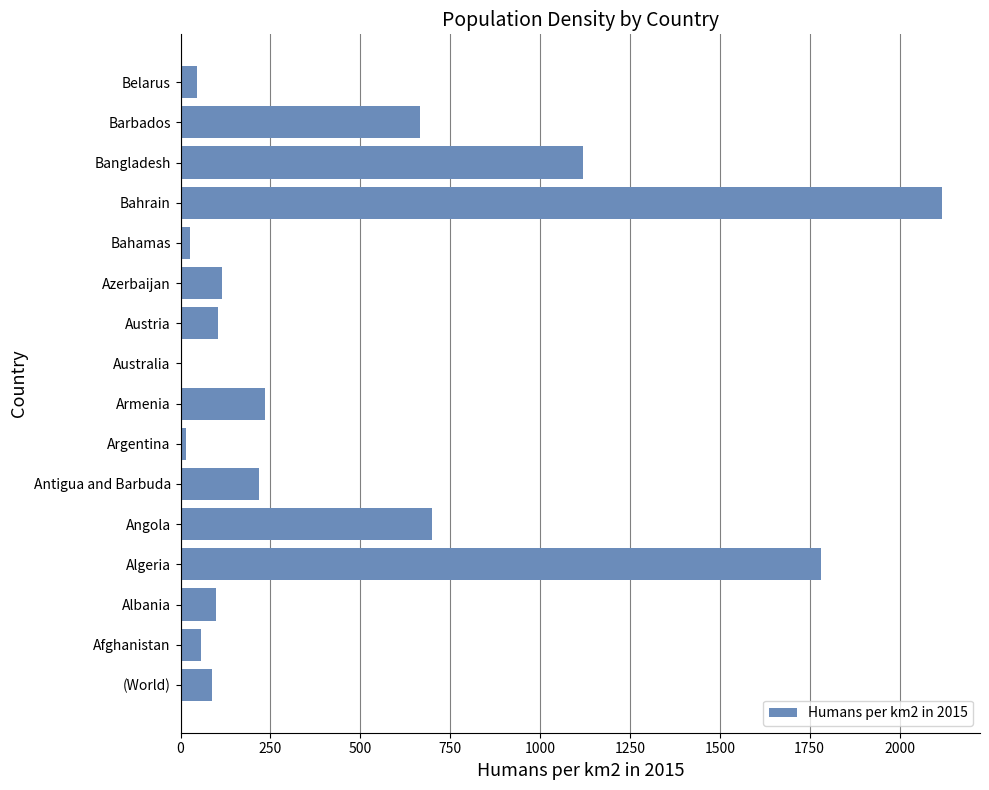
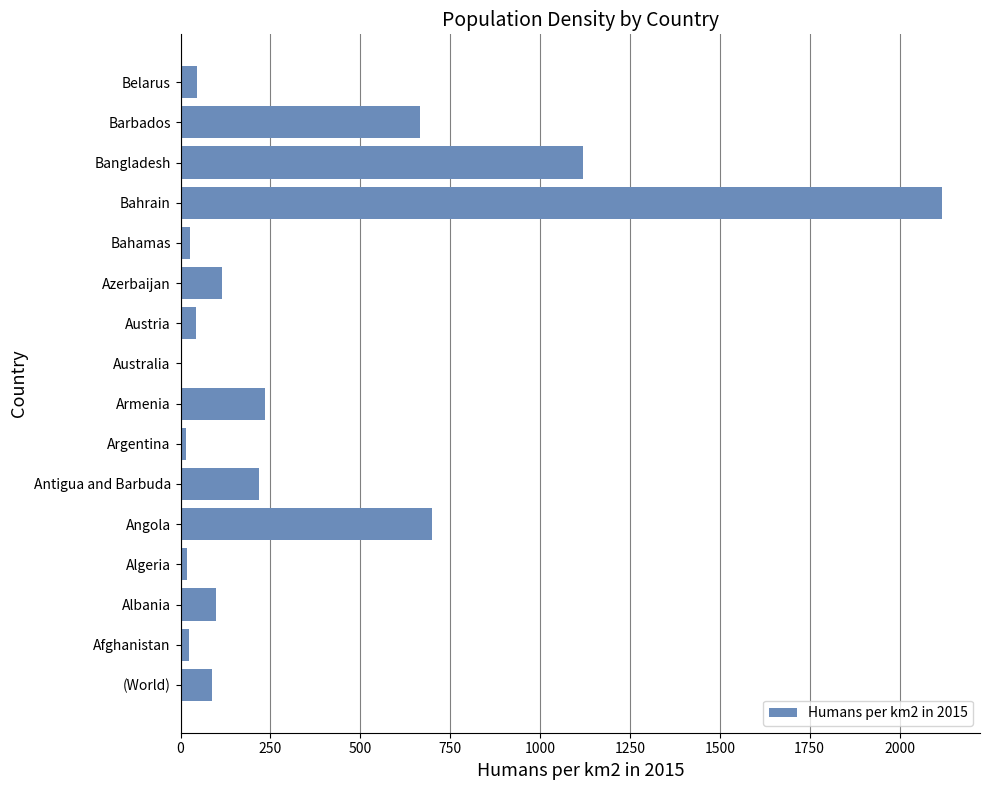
Austria: 110 -> 40
Algeria: 1780 -> 20
Afghanistan: 60 -> 20
